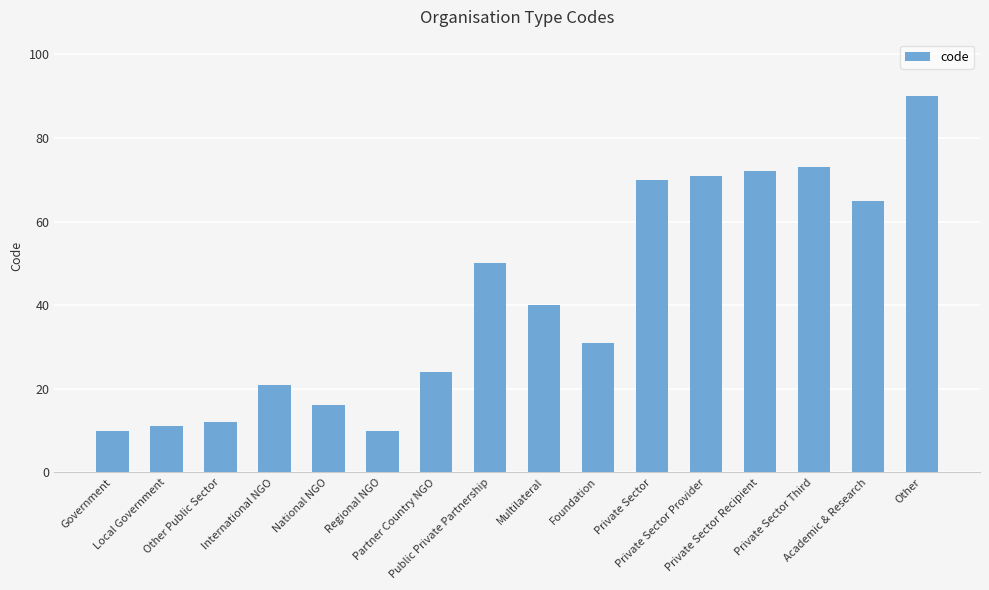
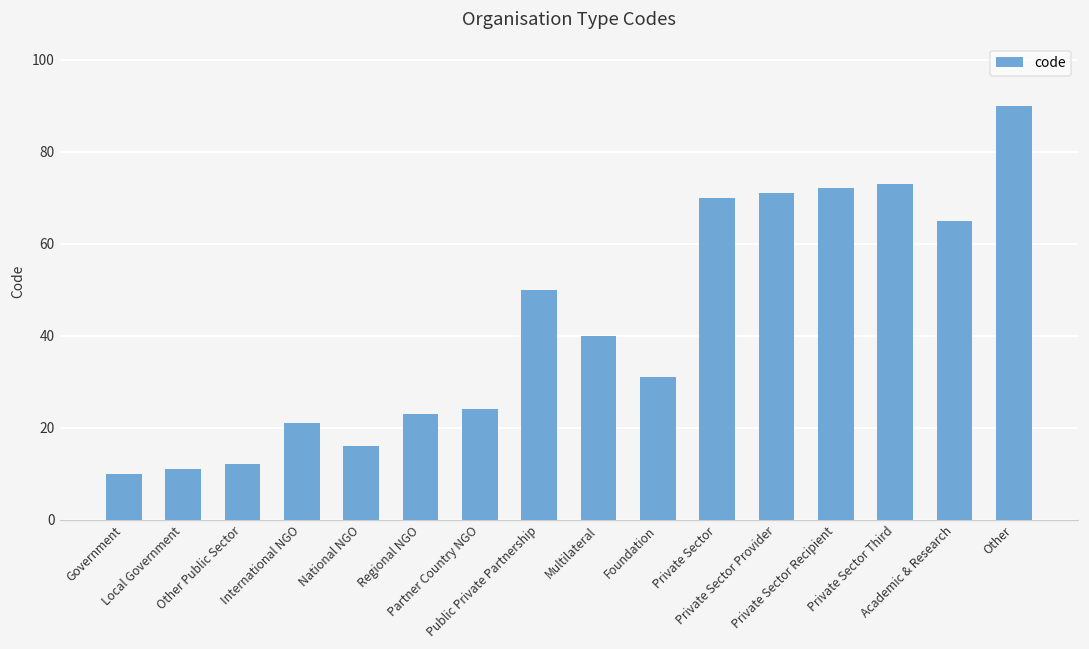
Regional NGO: 10 -> 23
